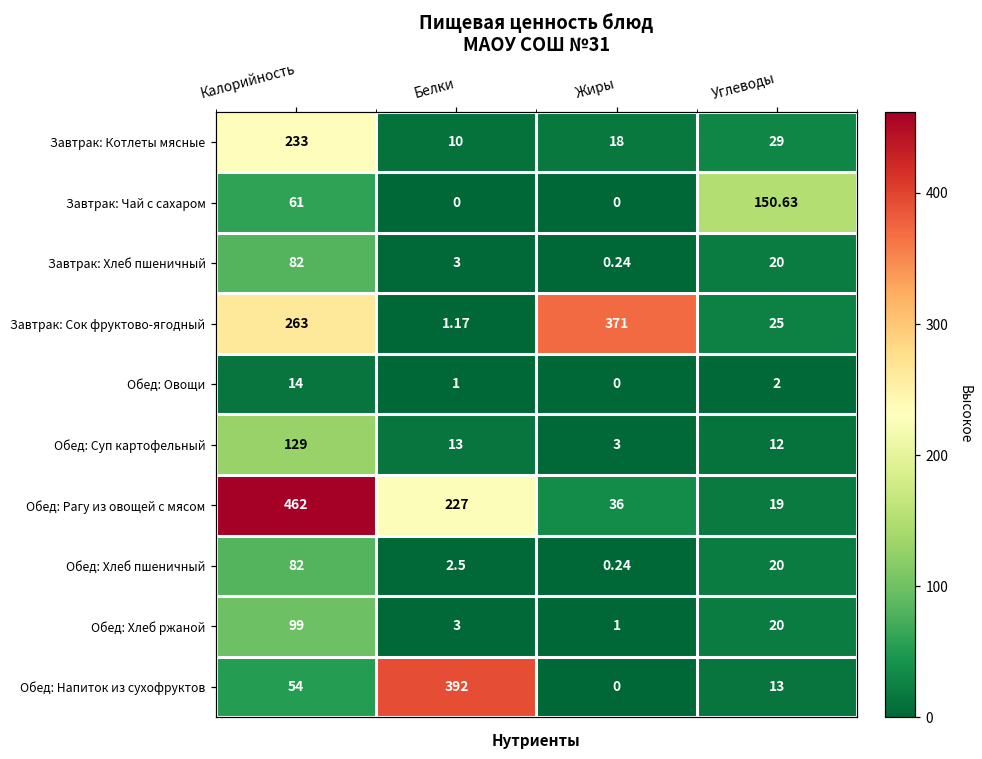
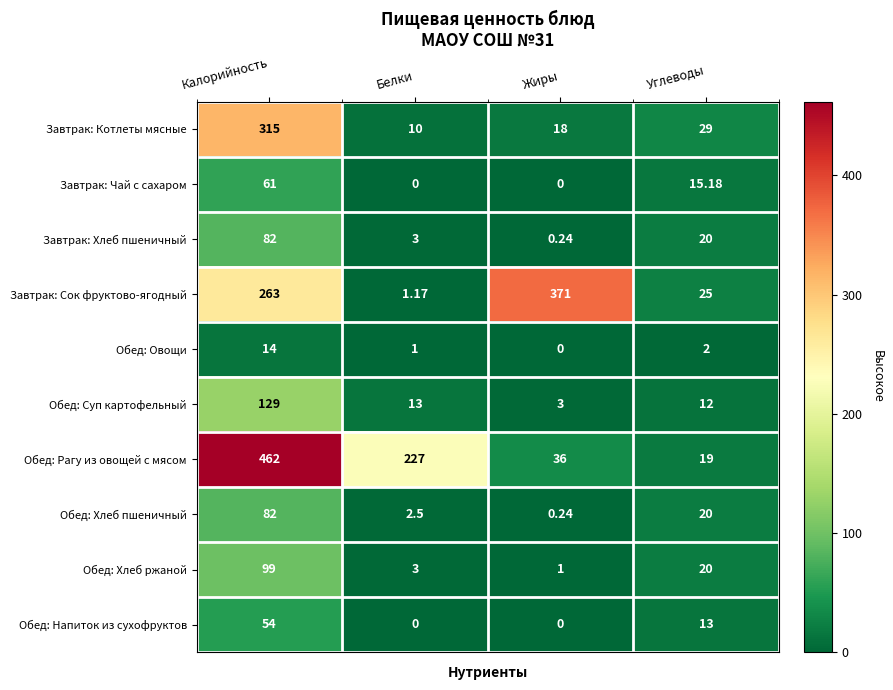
Завтрак: Котлеты мясные, Калорийность: 233 -> 315
Завтрак: Чай с сахаром, Углеводы: 150.63 -> 15.18
Обед: Напиток из сухофруктов, Белки: 392 -> 0
